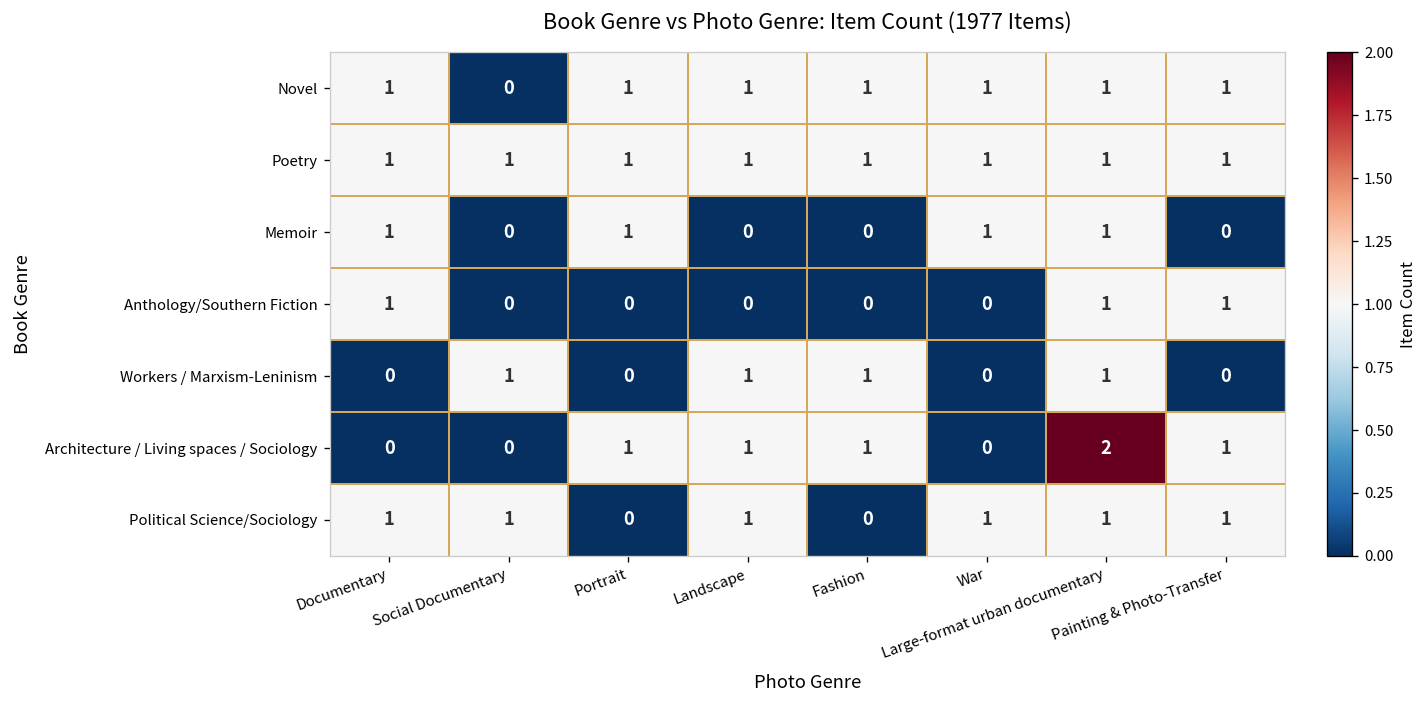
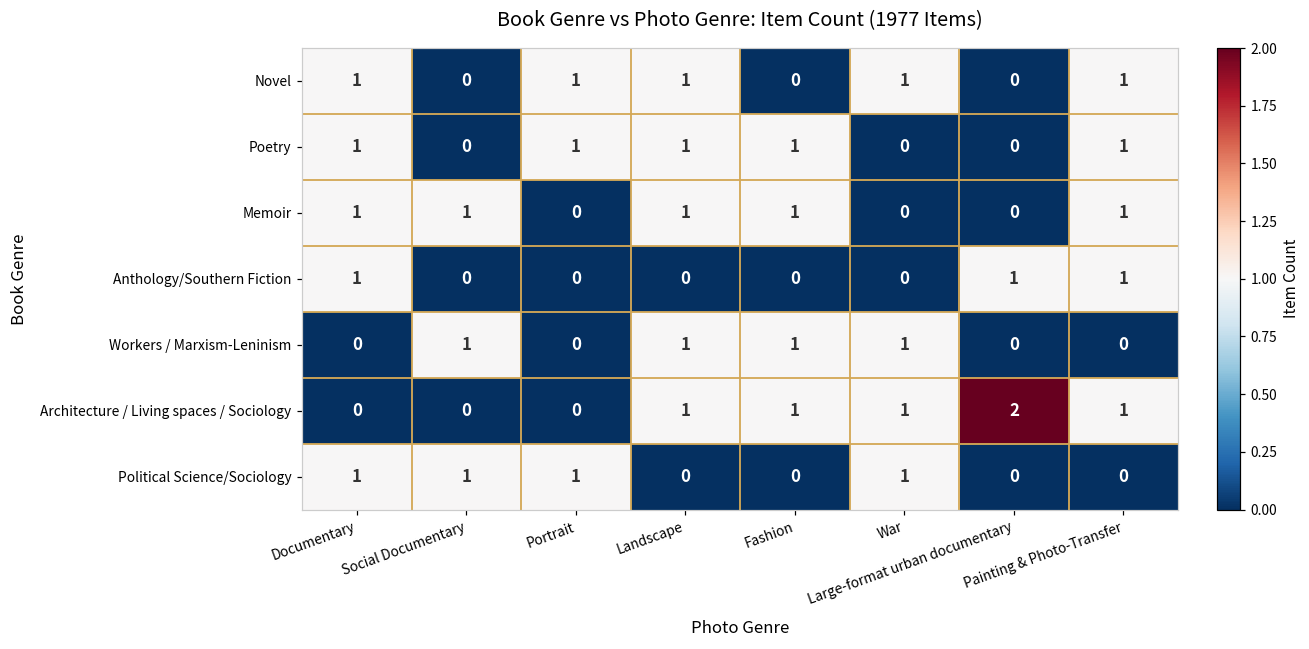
Novel, Fashion: 1 -> 0
Novel, Large-format urban documentary: 1 -> 0
Poetry, Social Documentary: 1 -> 0
Poetry, War: 1 -> 0
Poetry, Large-format urban documentary: 1 -> 0
Memoir, Social Documentary: 0 -> 1
Memoir, Portrait: 1 -> 0
Memoir, Landscape: 0 -> 1
Memoir, Fashion: 0 -> 1
Memoir, War: 1 -> 0
Memoir, Large-format urban documentary: 1 -> 0
Memoir, Painting & Photo-Transfer: 0 -> 1
Workers / Marxism-Leninism, War: 0 -> 1
Workers / Marxism-Leninism, Large-format urban documentary: 1 -> 0
Architecture / Living spaces / Sociology, Portrait: 1 -> 0
Architecture / Living spaces / Sociology, War: 0 -> 1
Political Science/Sociology, Portrait: 0 -> 1
Political Science/Sociology, Landscape: 1 -> 0
Political Science/Sociology, Large-format urban documentary: 1 -> 0
Political Science/Sociology, Painting & Photo-Transfer: 1 -> 0
